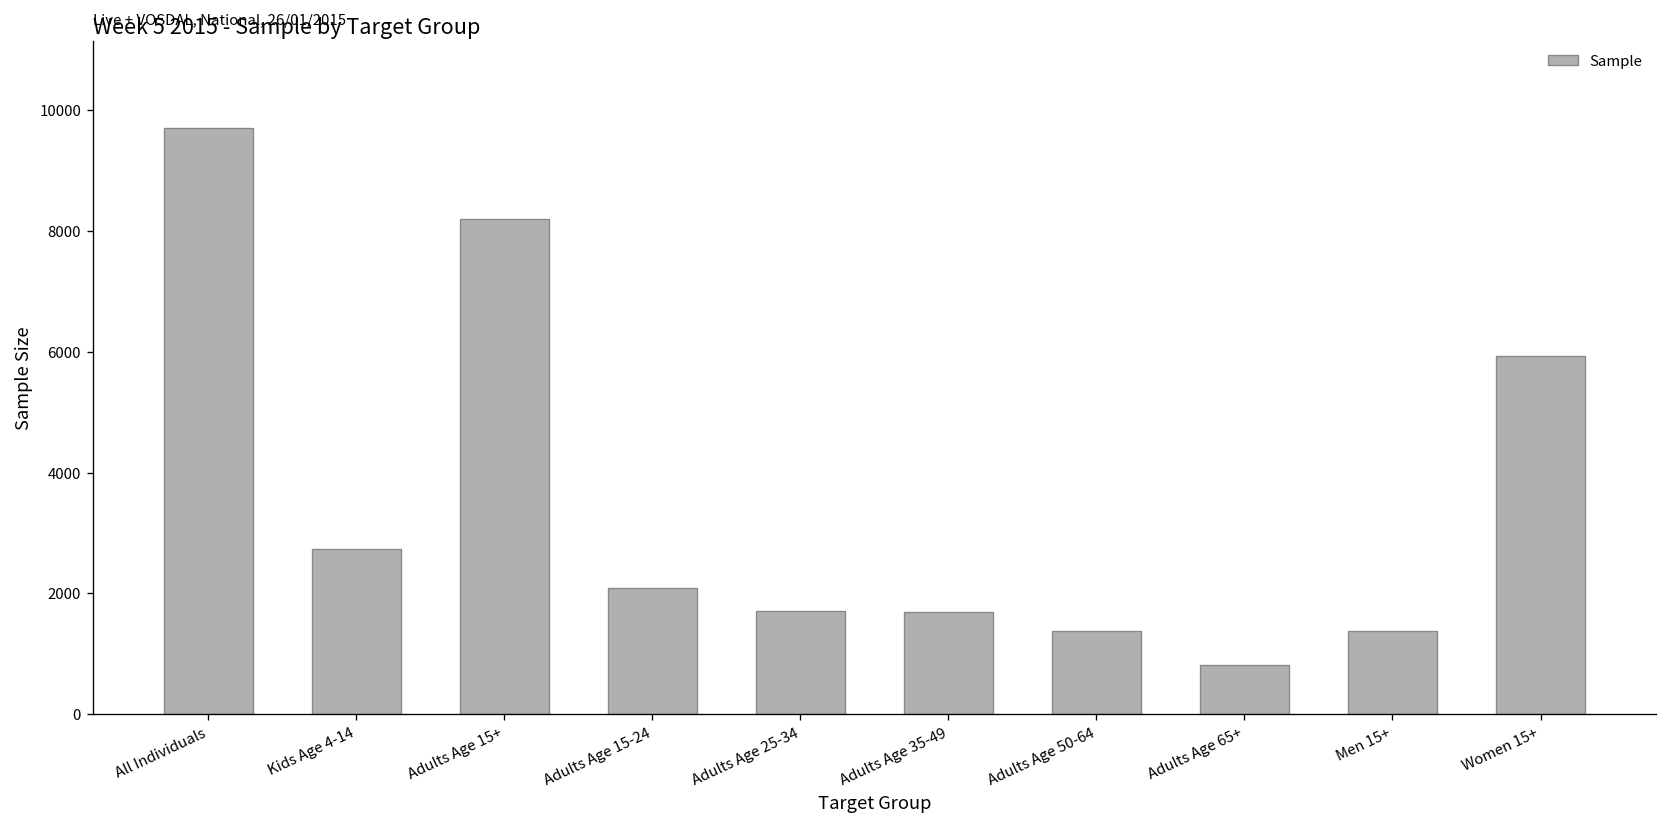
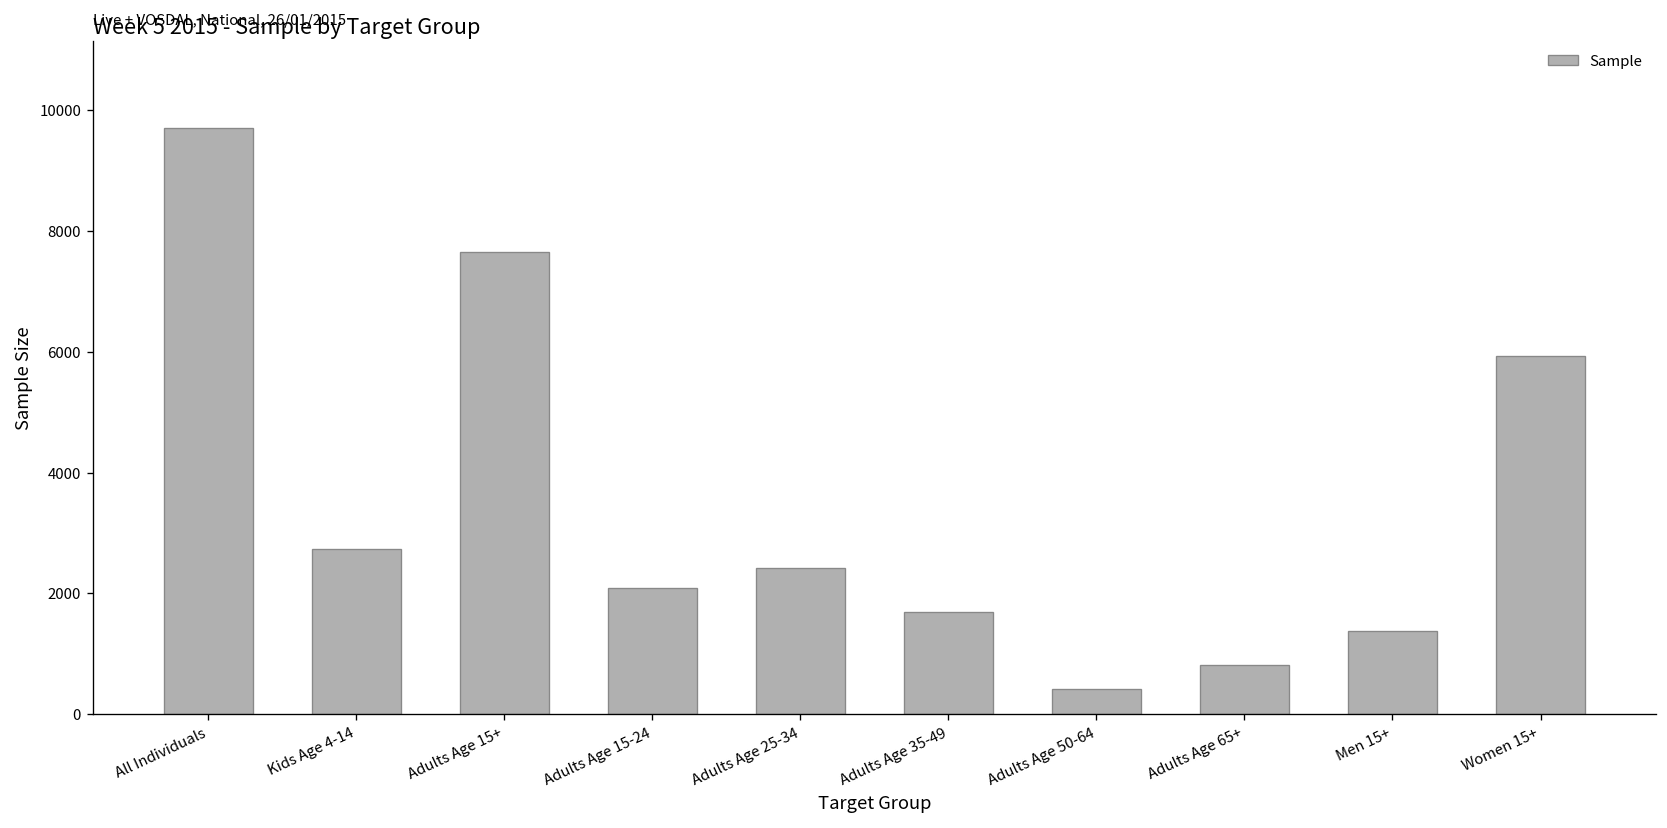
Adults Age 15+: 8200 -> 7700
Adults Age 25-34: 1700 -> 2400
Adults Age 50-64: 1400 -> 400
